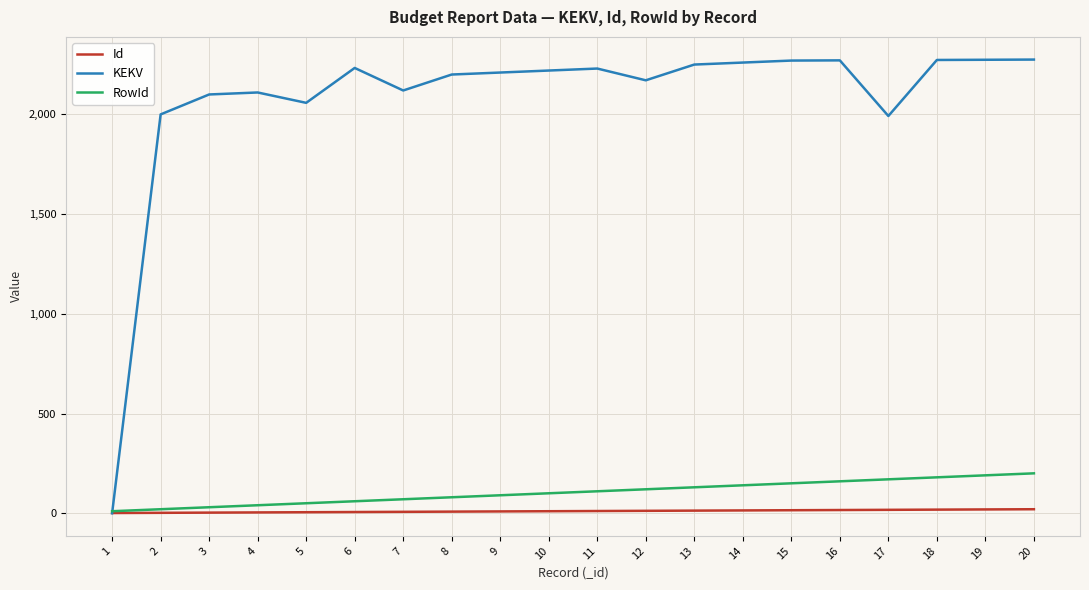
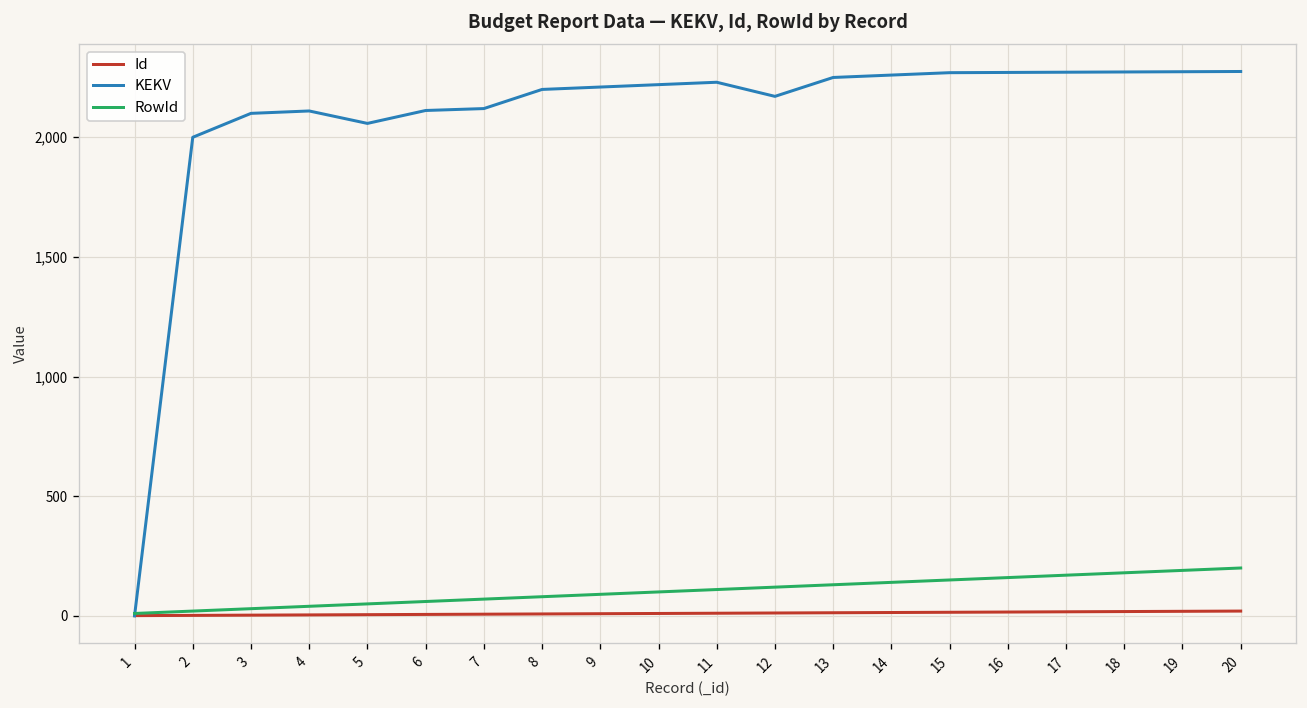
KEKV, 6: 2,230 -> 2,110
KEKV, 17: 1,990 -> 2,270
